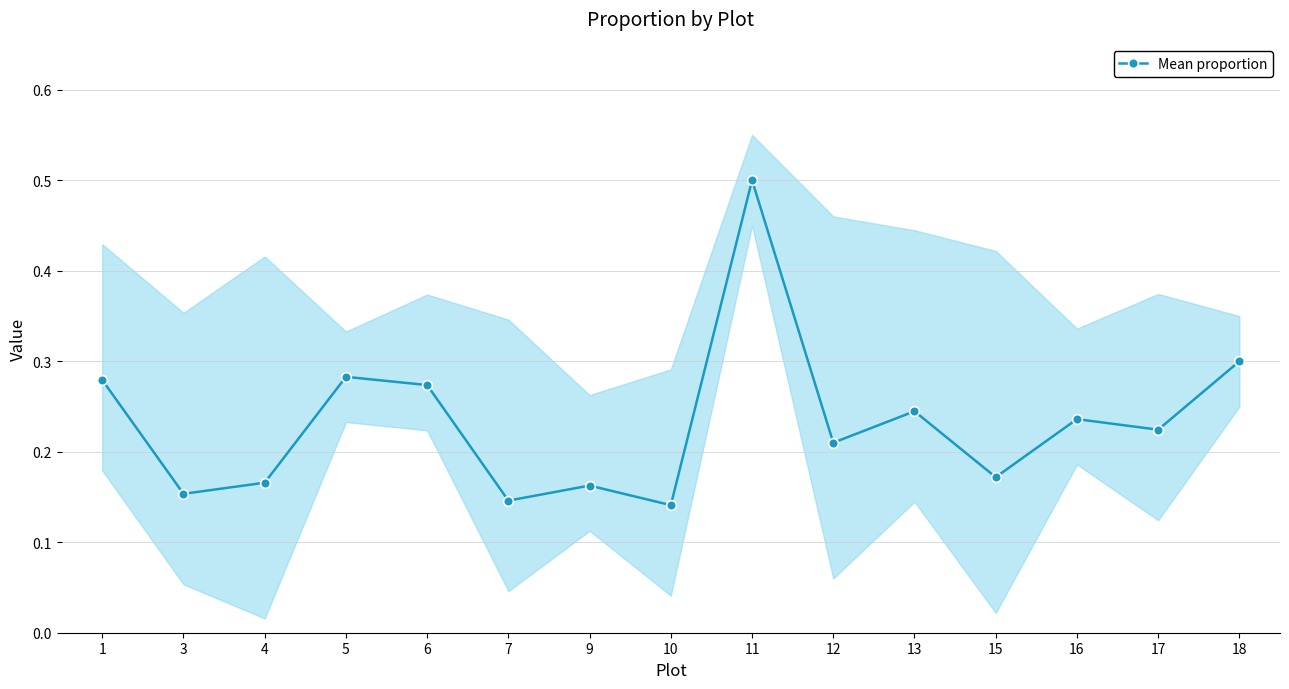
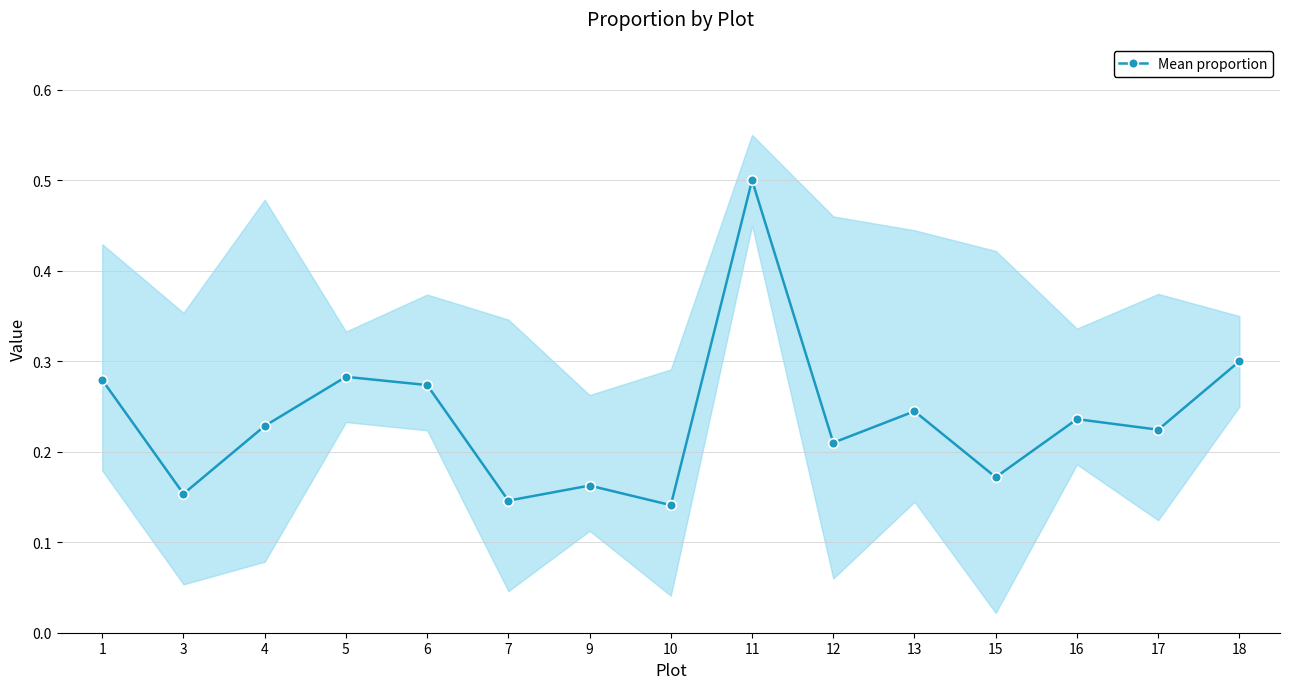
Mean proportion, 4: 0.17 -> 0.23
